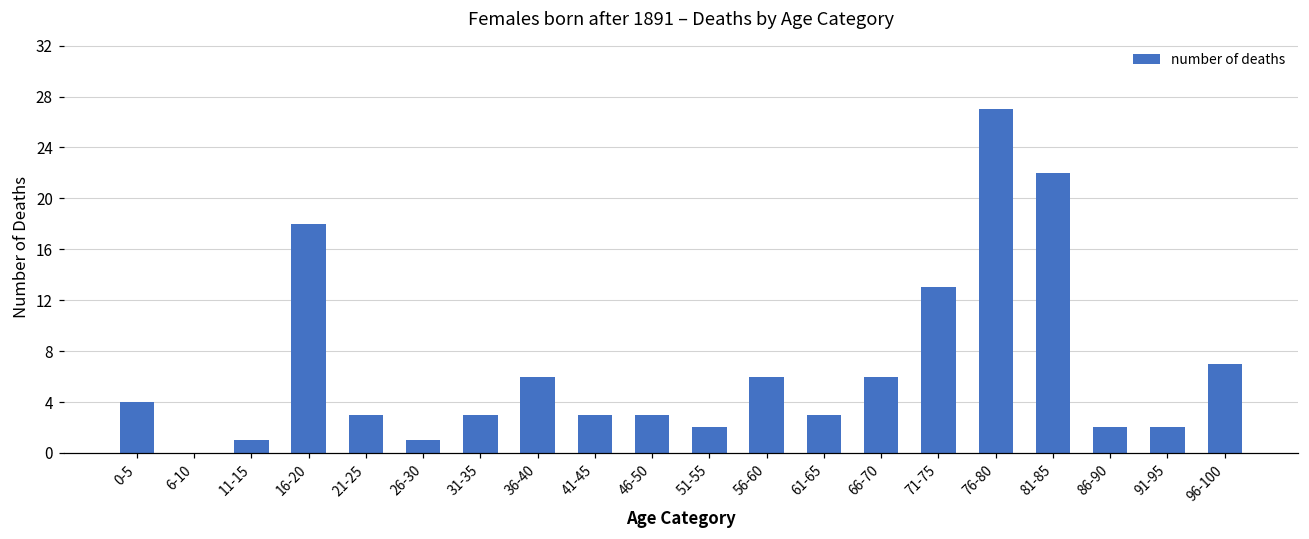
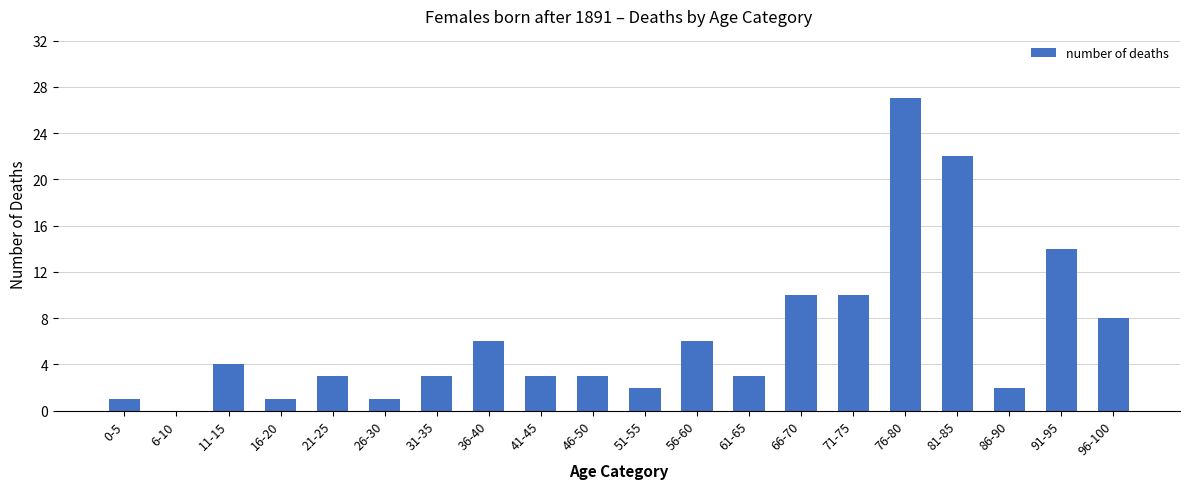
0-5: 4 -> 1
11-15: 1 -> 4
16-20: 18 -> 1
66-70: 6 -> 10
71-75: 13 -> 10
91-95: 2 -> 14
96-100: 7 -> 8
